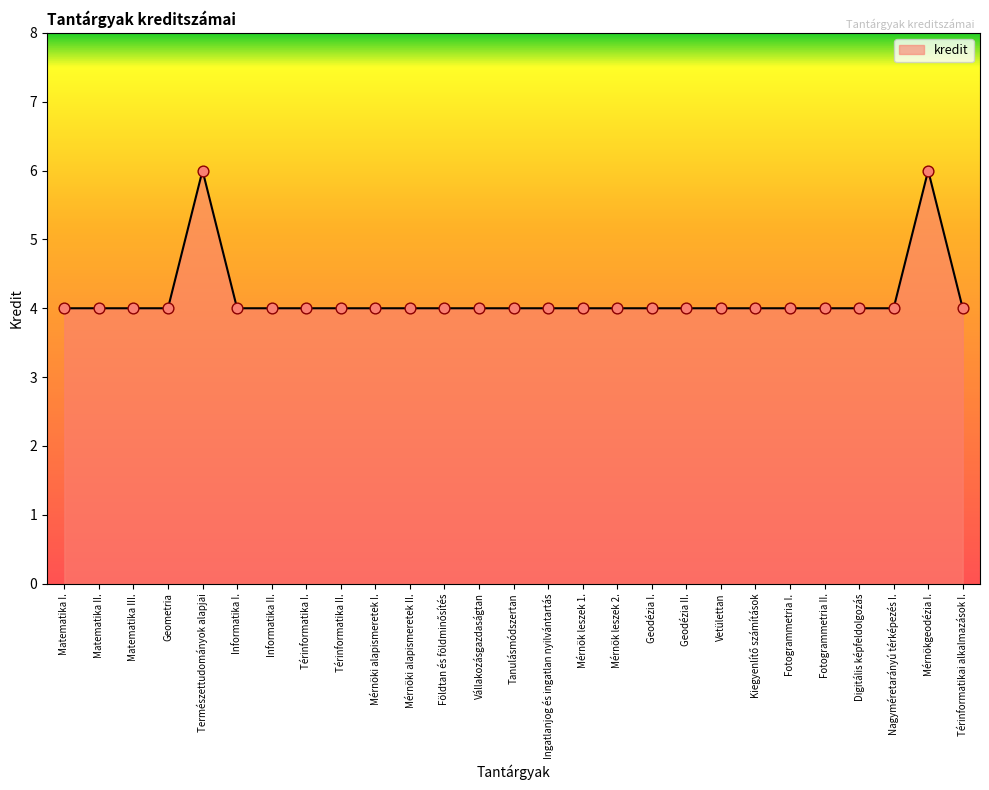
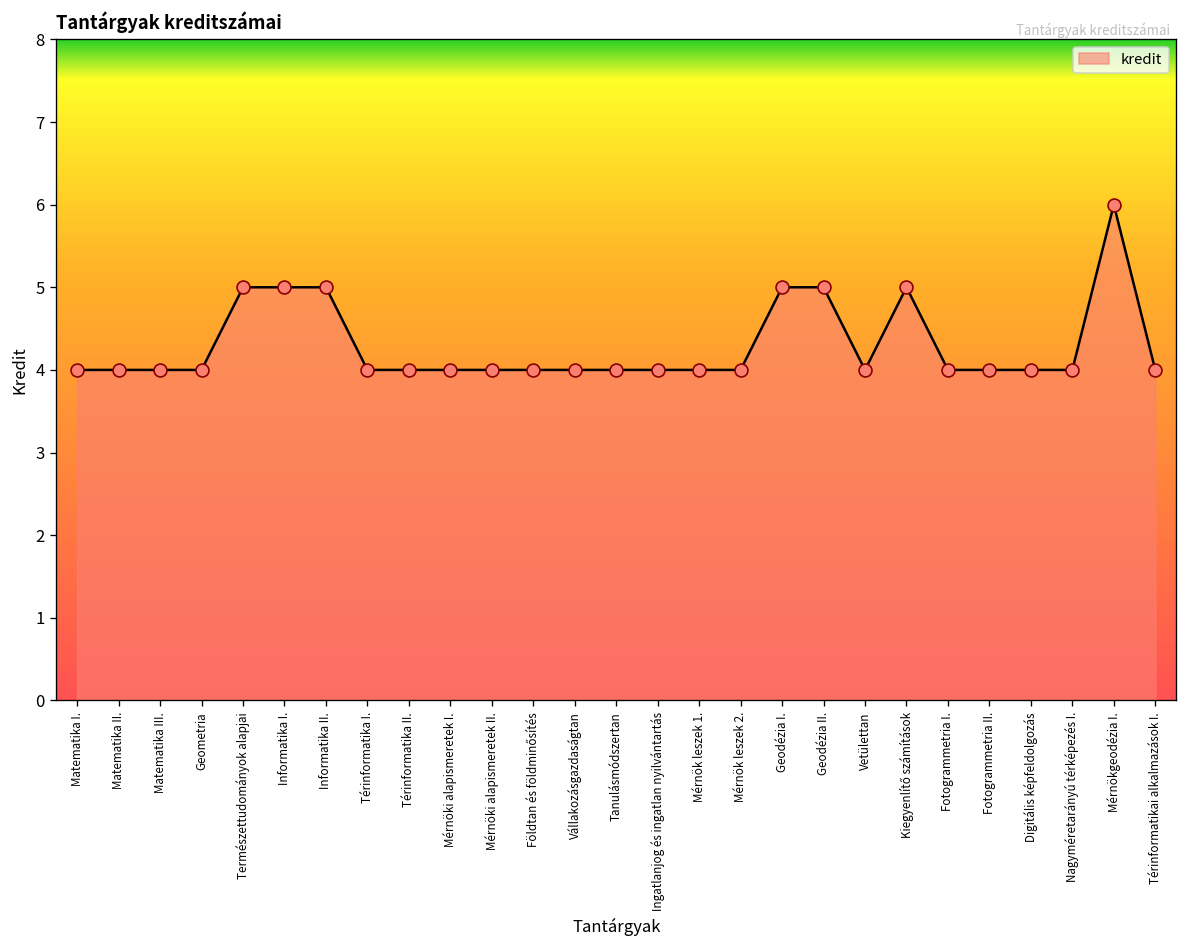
Természettudományok alapjai: 6 -> 5
Informatika I.: 4 -> 5
Informatika II.: 4 -> 5
Geodézia I.: 4 -> 5
Geodézia II.: 4 -> 5
Kiegyenlítő számítások: 4 -> 5
